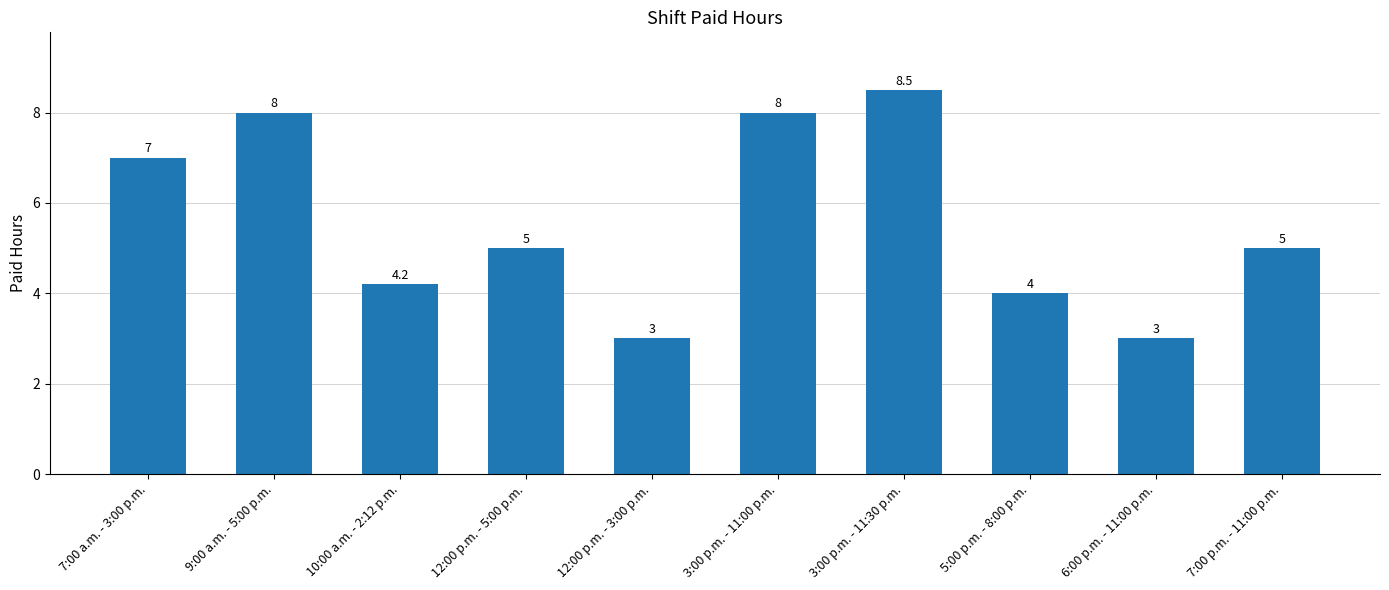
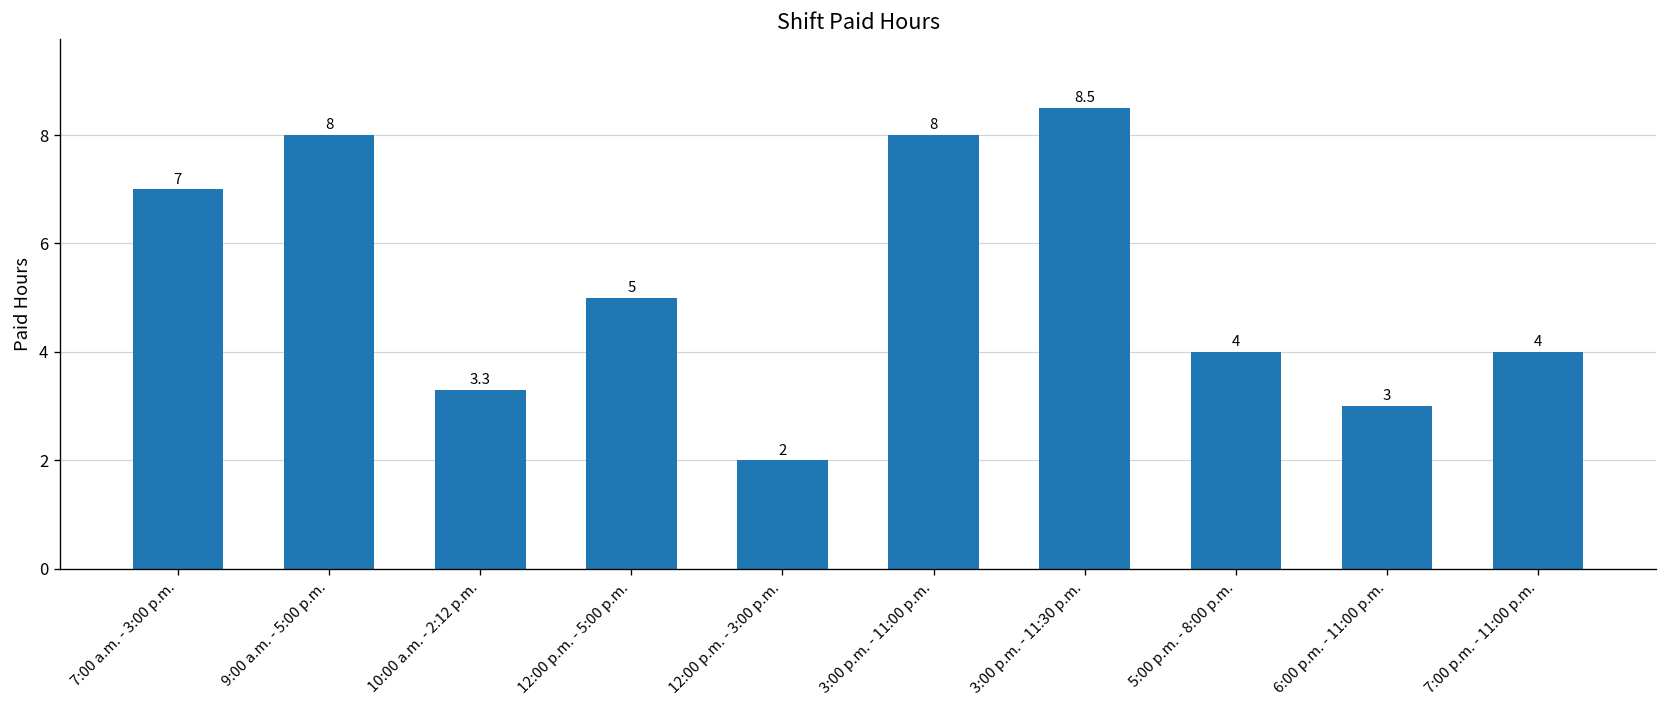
10:00 a.m. - 2:12 p.m.: 4.2 -> 3.3
12:00 p.m. - 3:00 p.m.: 3 -> 2
7:00 p.m. - 11:00 p.m.: 5 -> 4
